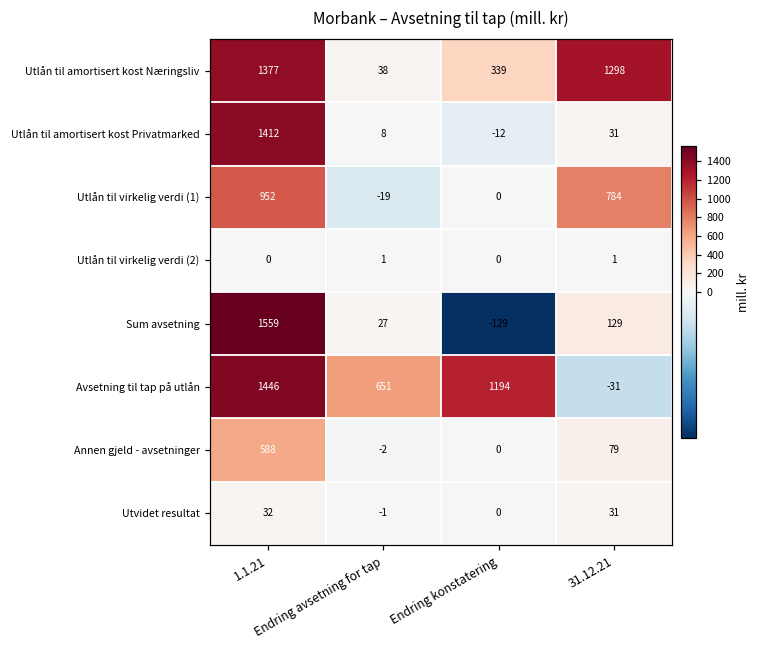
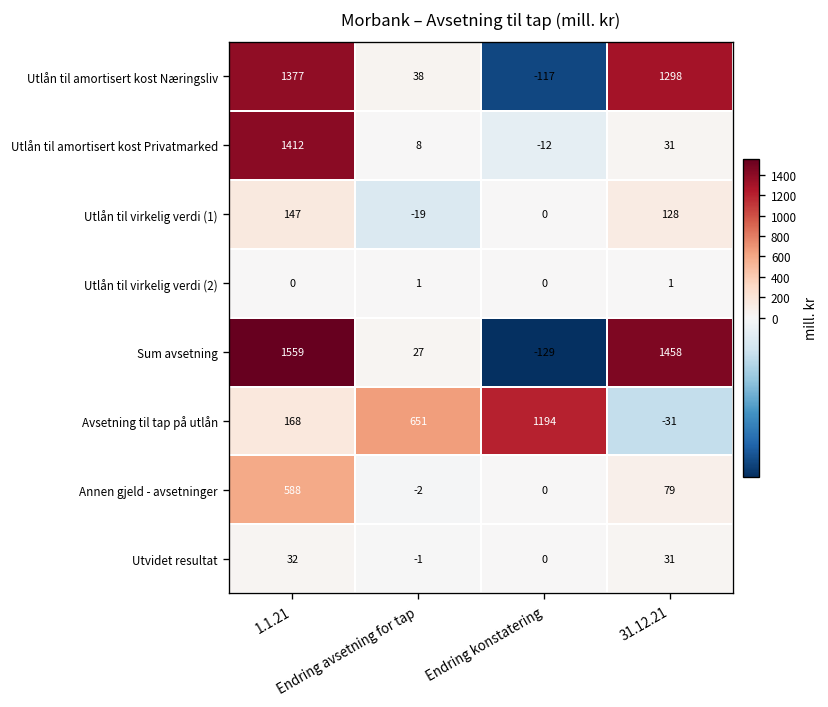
Utlån til amortisert kost Næringsliv, Endring konstatering: 339 -> -117
Utlån til virkelig verdi (1), 1.1.21: 952 -> 147
Utlån til virkelig verdi (1), 31.12.21: 784 -> 128
Sum avsetning, 31.12.21: 129 -> 1458
Avsetning til tap på utlån, 1.1.21: 1446 -> 168
